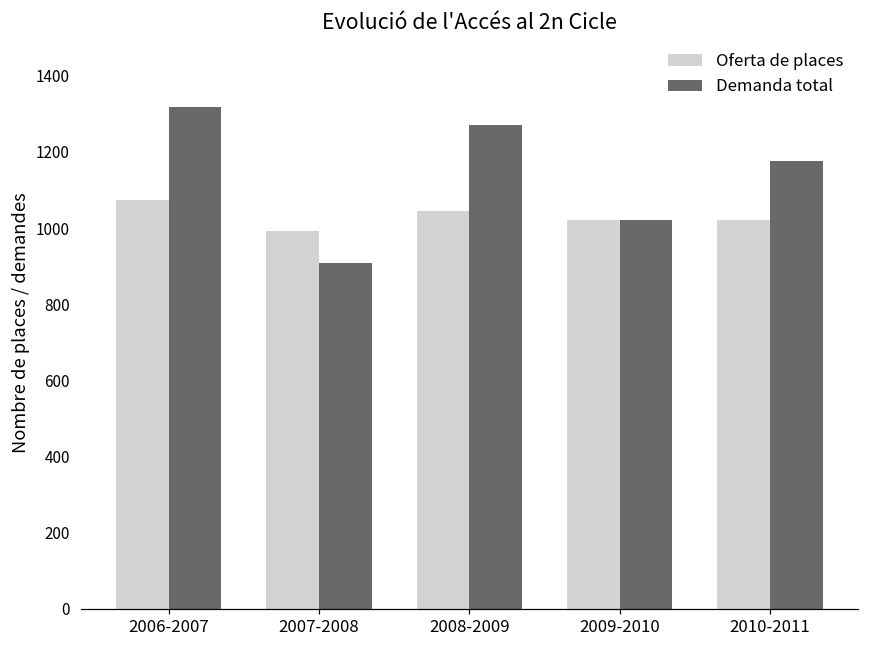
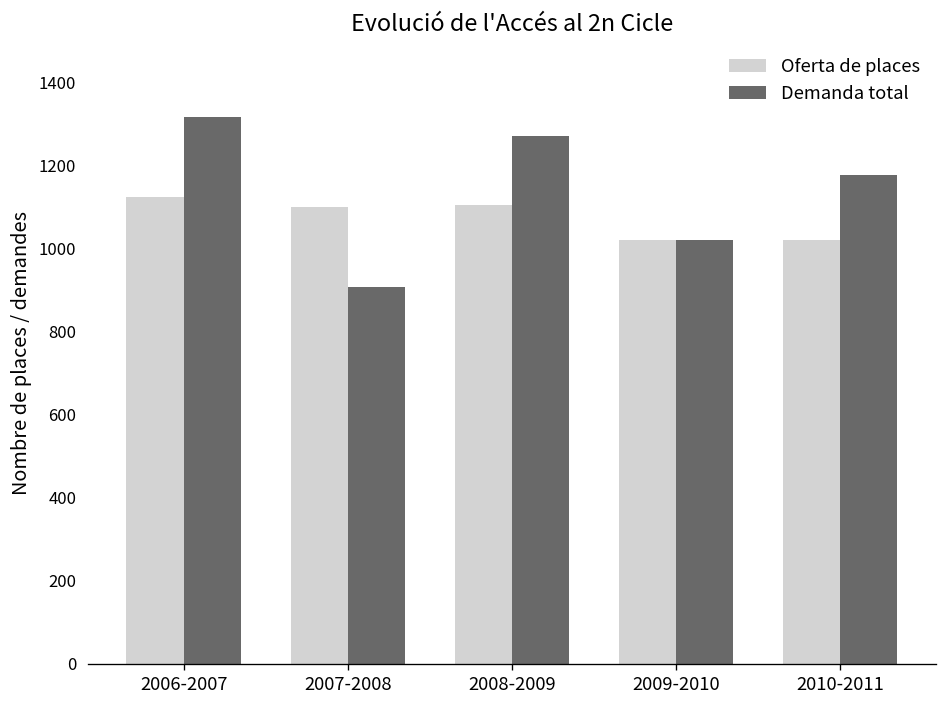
Oferta de places, 2006-2007: 1070 -> 1130
Oferta de places, 2007-2008: 990 -> 1100
Oferta de places, 2008-2009: 1050 -> 1110
